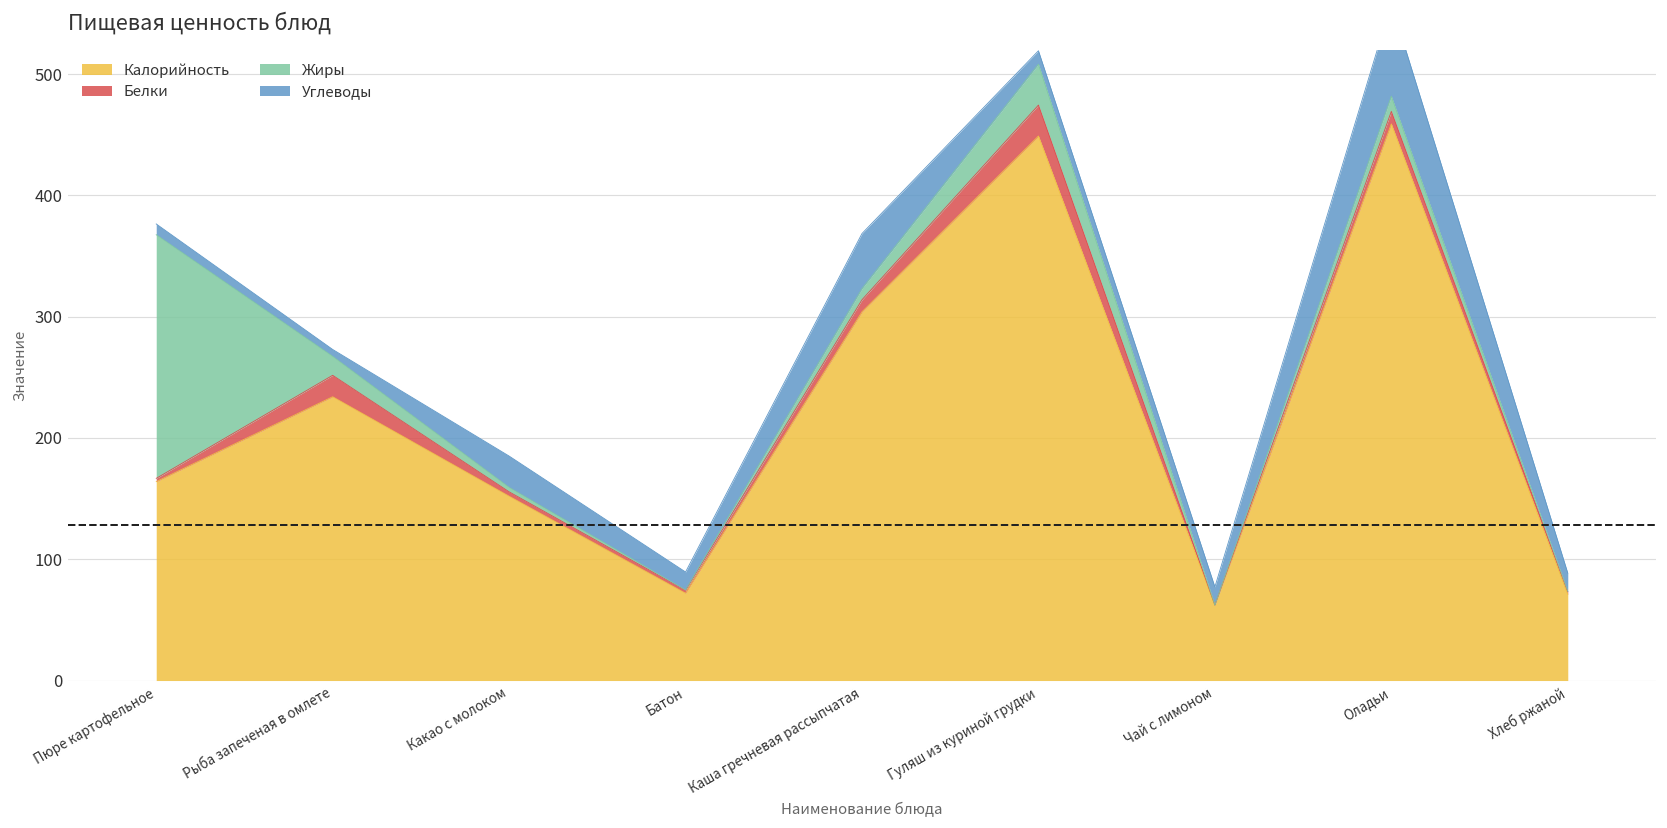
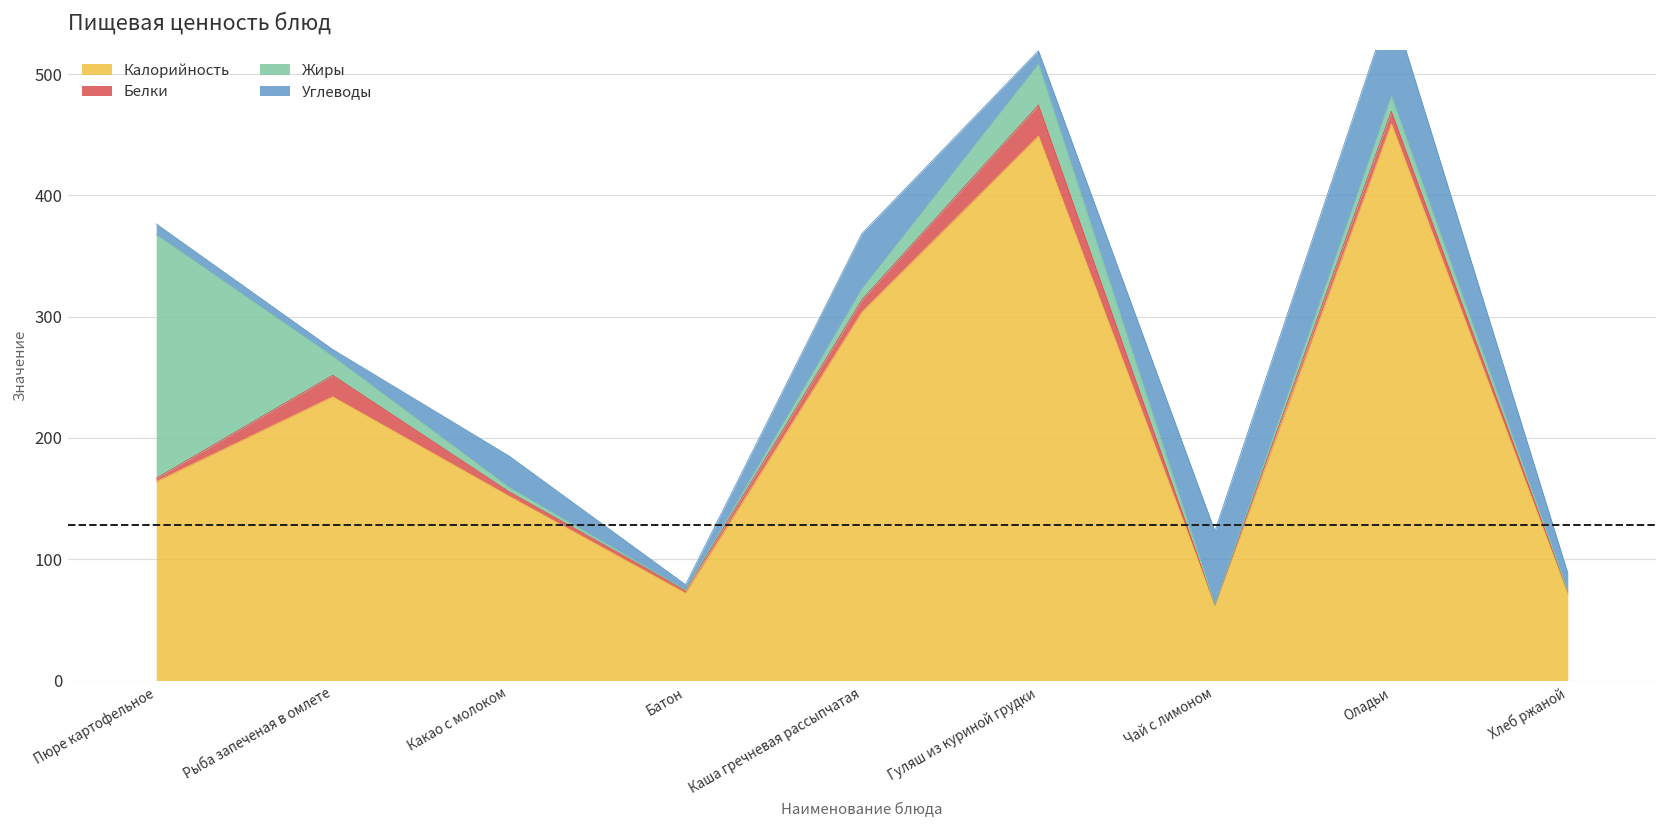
Углеводы, Батон: 15 -> 4
Углеводы, Чай с лимоном: 15 -> 61
